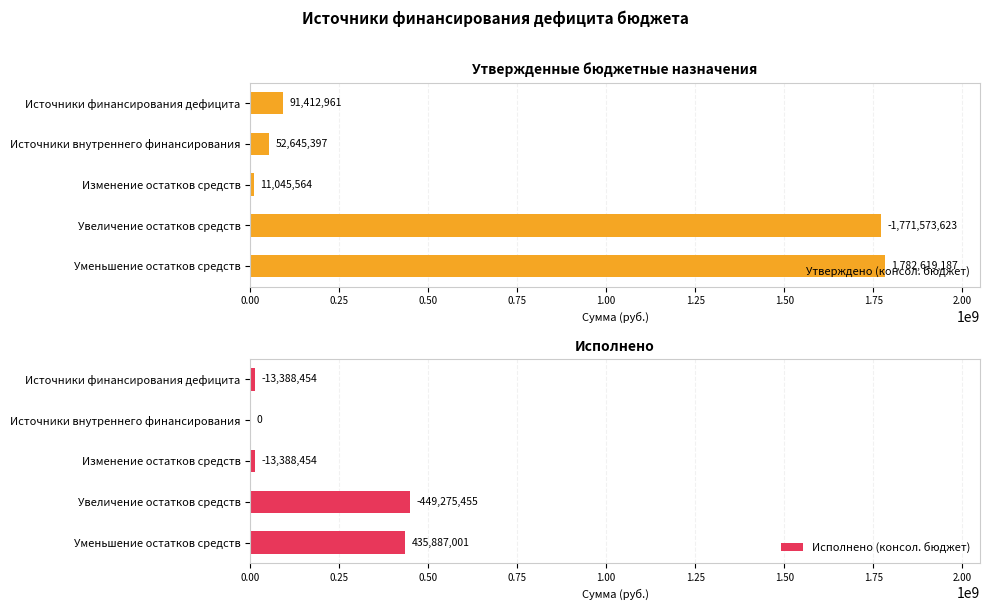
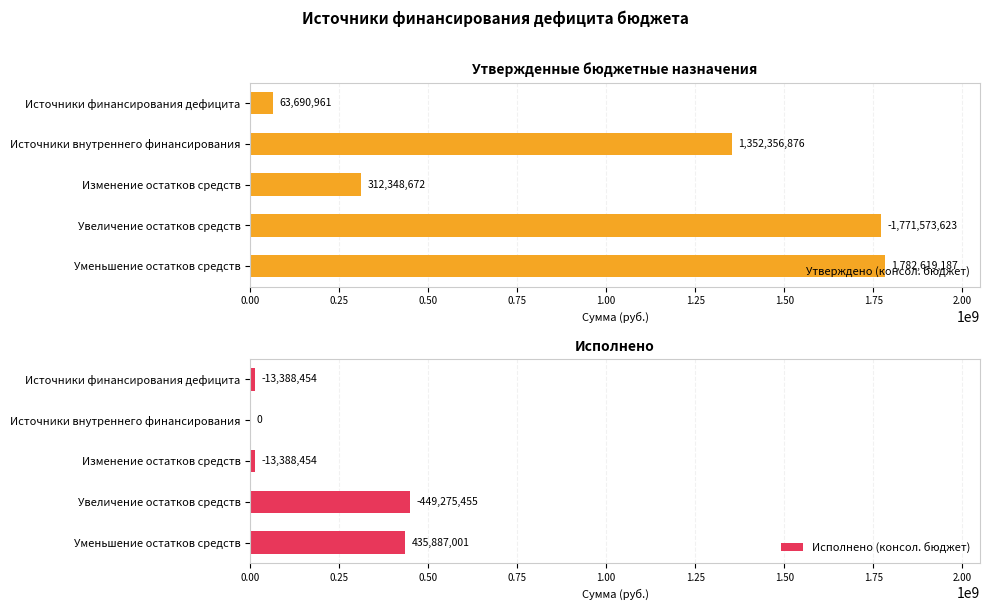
Утвержденные бюджетные назначения, Источники финансирования дефицита: 91,412,961 -> 63,690,961
Утвержденные бюджетные назначения, Источники внутреннего финансирования: 52,645,397 -> 1,352,356,876
Утвержденные бюджетные назначения, Изменение остатков средств: 11,045,564 -> 312,348,672
